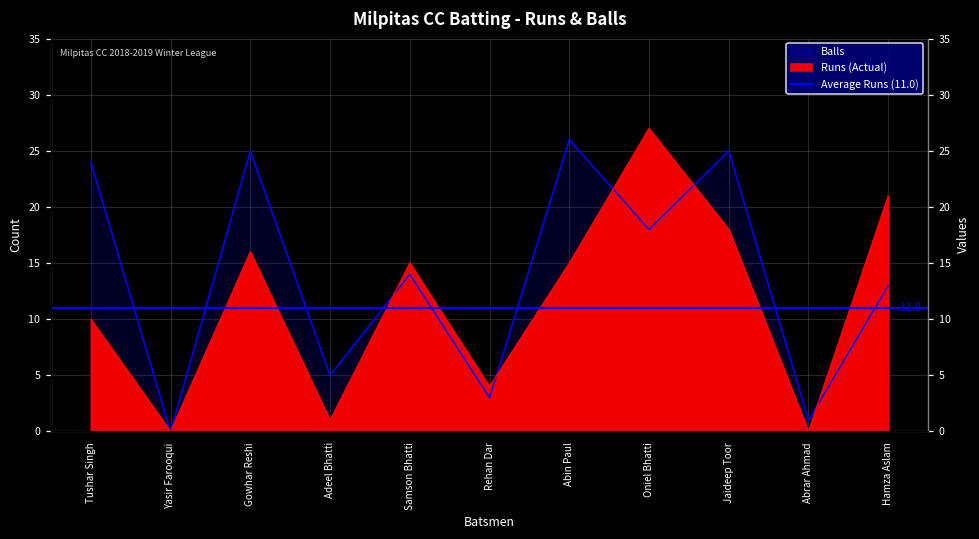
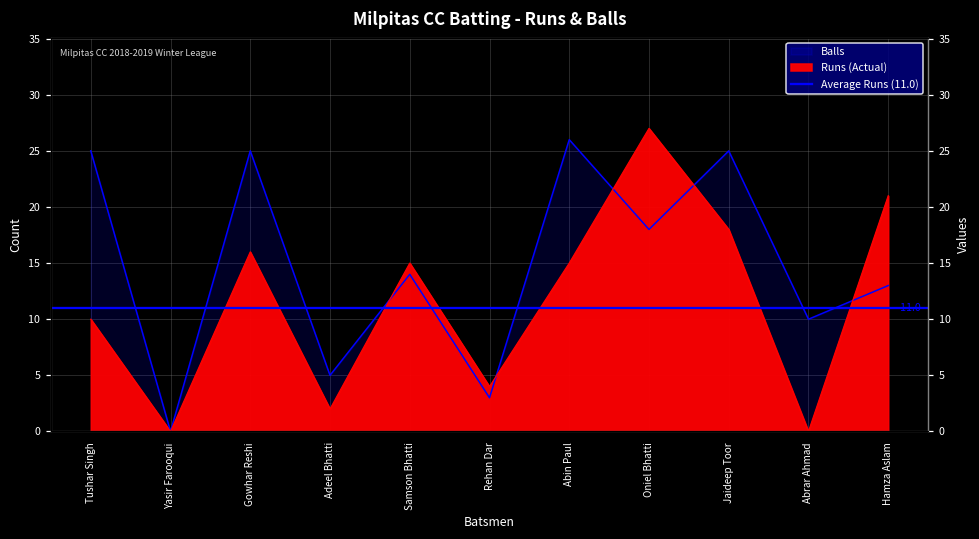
Balls, Tushar Singh: 24 -> 25
Runs (Actual), Adeel Bhatti: 1 -> 2
Balls, Abrar Ahmad: 1 -> 10
